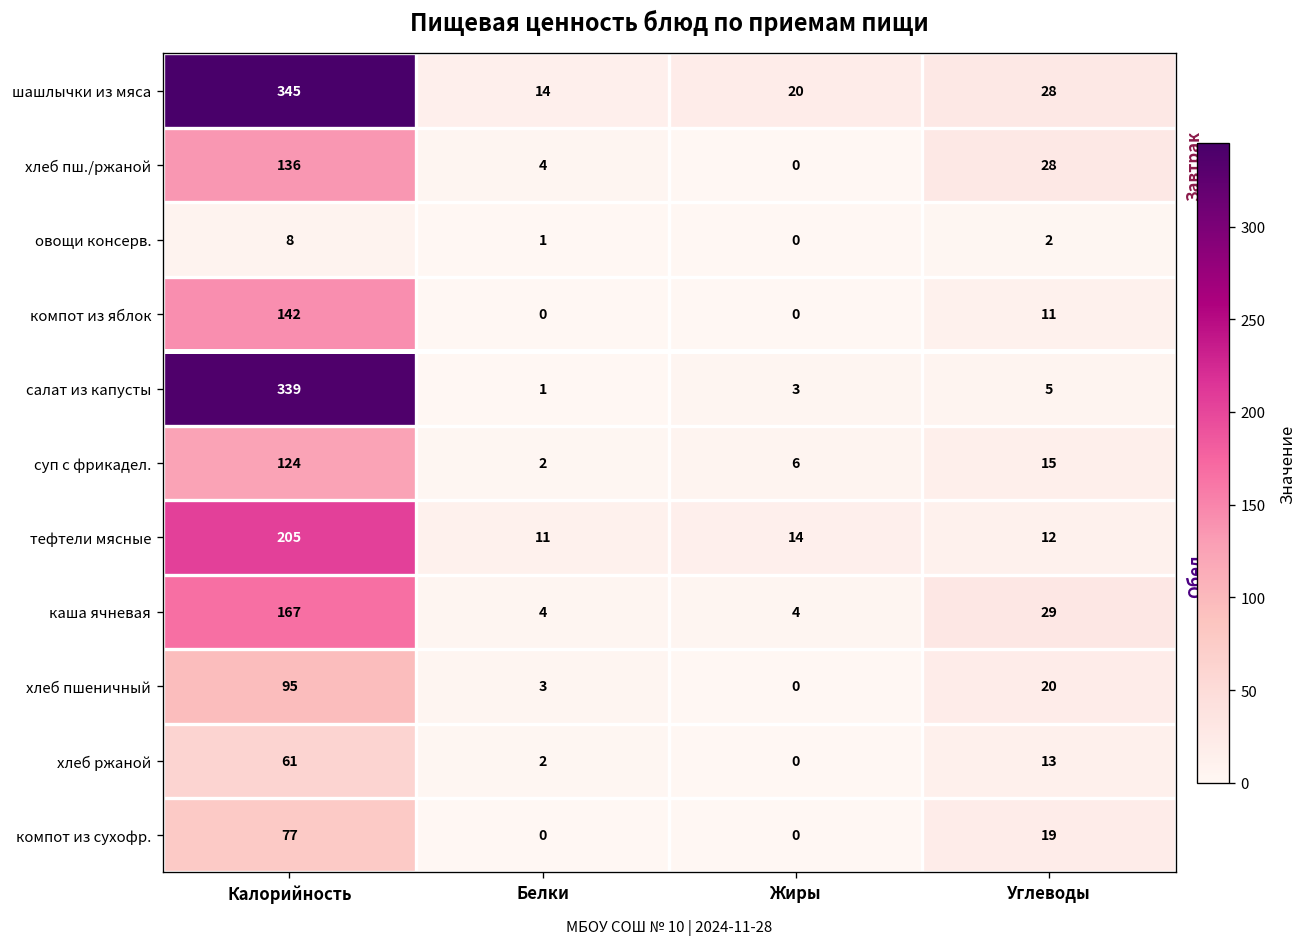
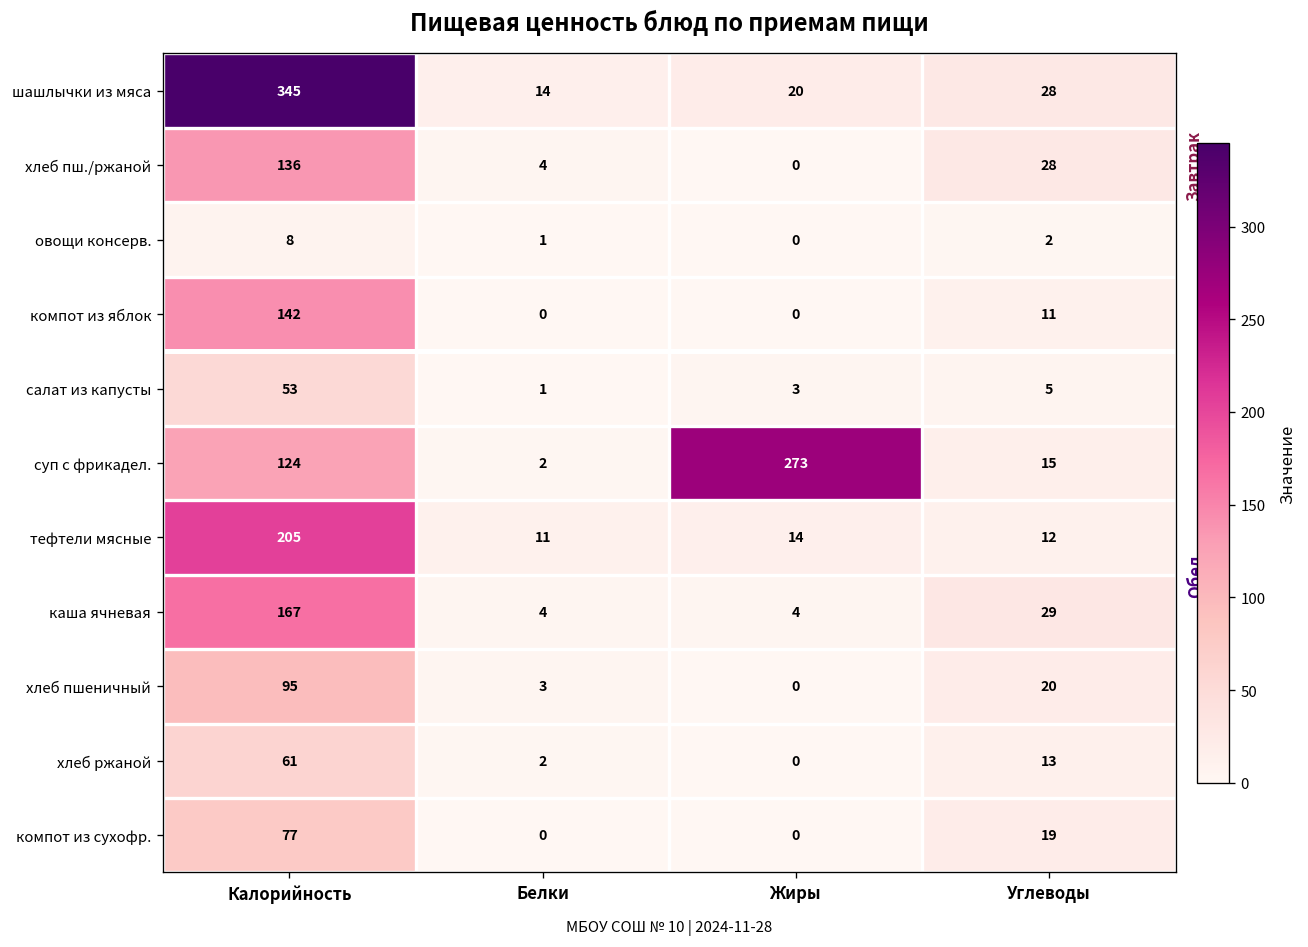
салат из капусты, Калорийность: 339 -> 53
суп с фрикадел., Жиры: 6 -> 273
